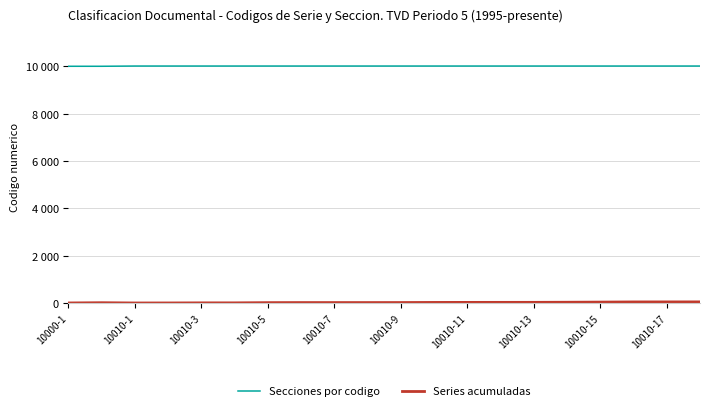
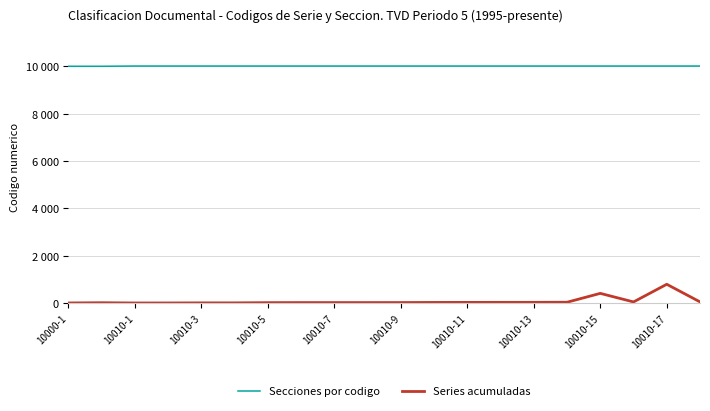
Series acumuladas, 10010-15: 0 -> 400
Series acumuladas, 10010-17: 0 -> 800
